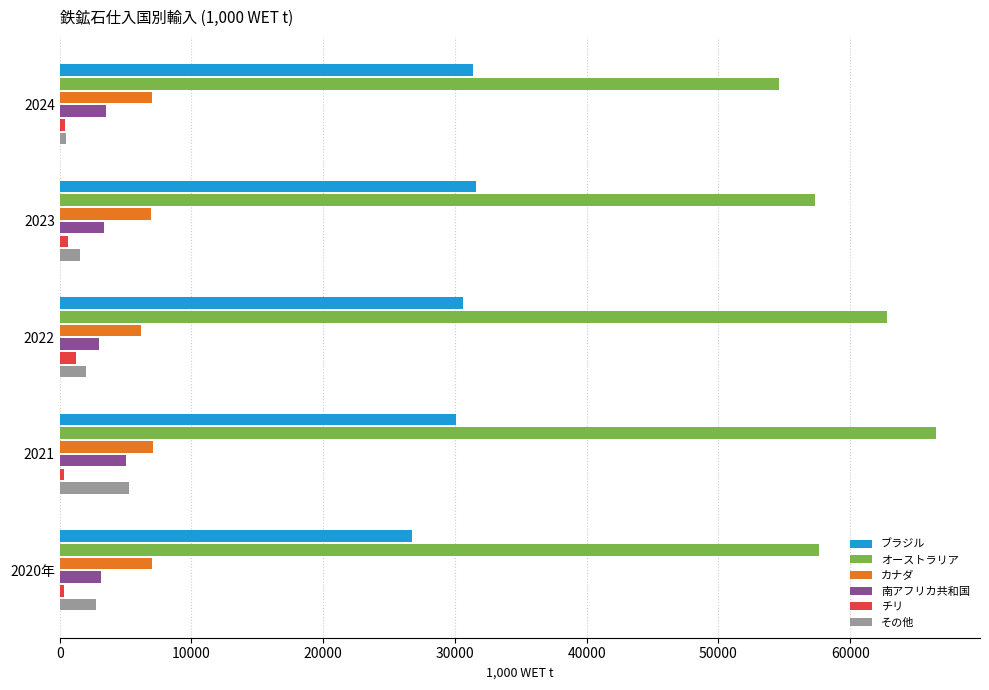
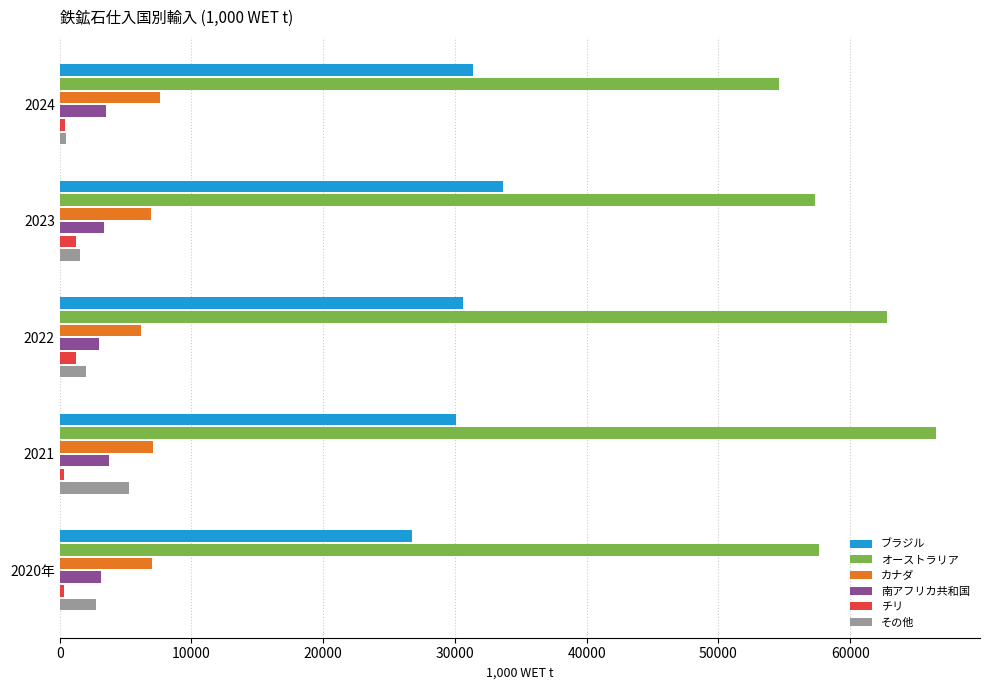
カナダ, 2024: 7000 -> 7600
ブラジル, 2023: 31600 -> 33600
チリ, 2023: 600 -> 1300
南アフリカ共和国, 2021: 5000 -> 3700
